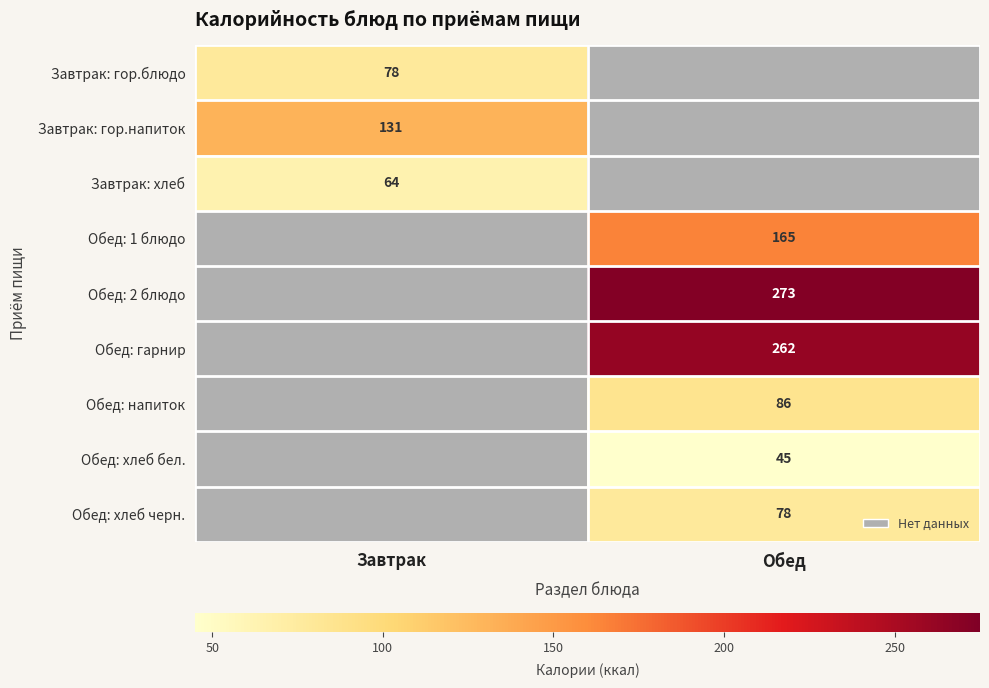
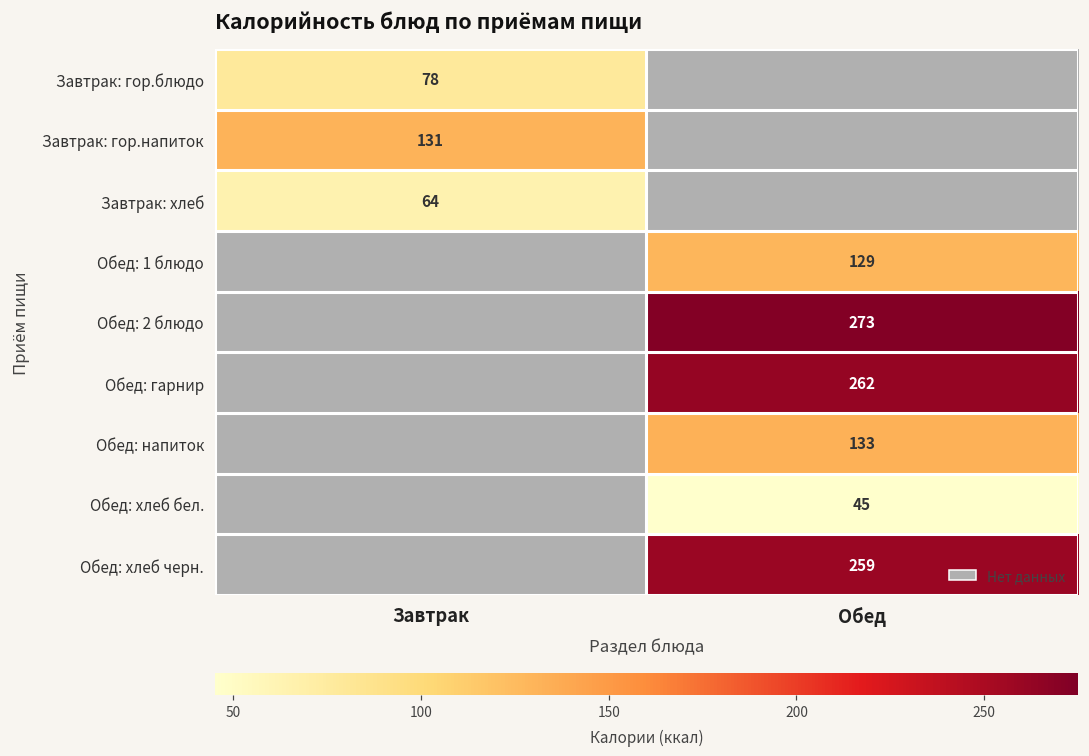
Обед: 1 блюдо, Обед: 165 -> 129
Обед: напиток, Обед: 86 -> 133
Обед: хлеб черн., Обед: 78 -> 259
